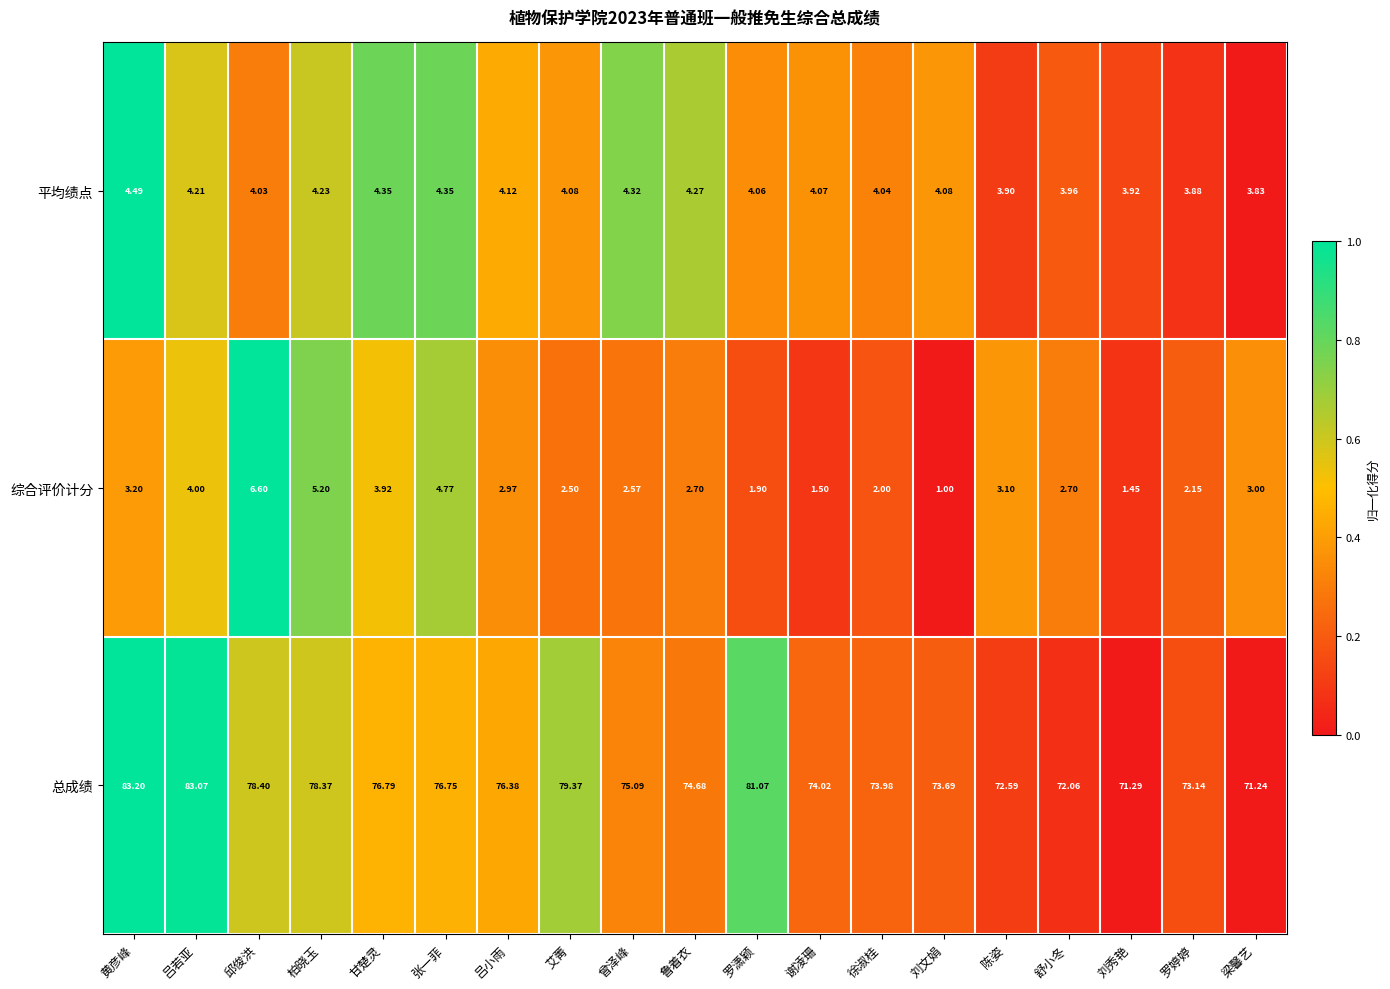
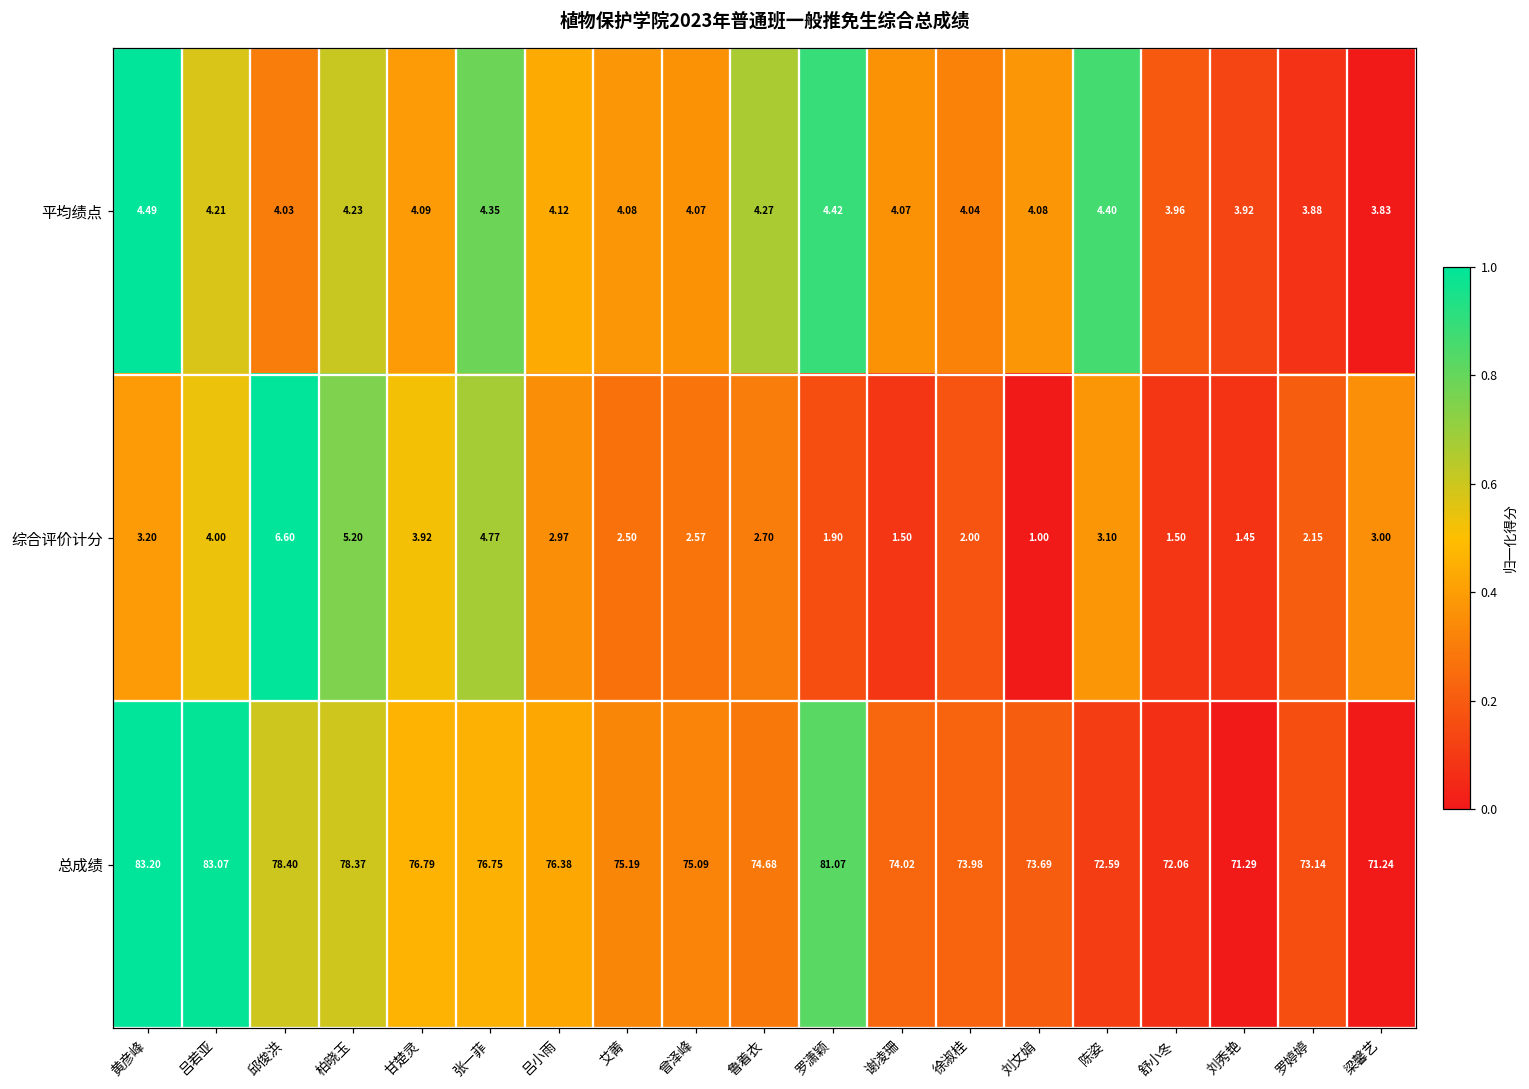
平均绩点, 甘楚灵: 4.35 -> 4.09
平均绩点, 曾泽峰: 4.32 -> 4.07
平均绩点, 罗潇颖: 4.06 -> 4.42
平均绩点, 陈姿: 3.90 -> 4.40
综合评价计分, 舒小冬: 2.70 -> 1.50
总成绩, 艾菁: 79.37 -> 75.19
